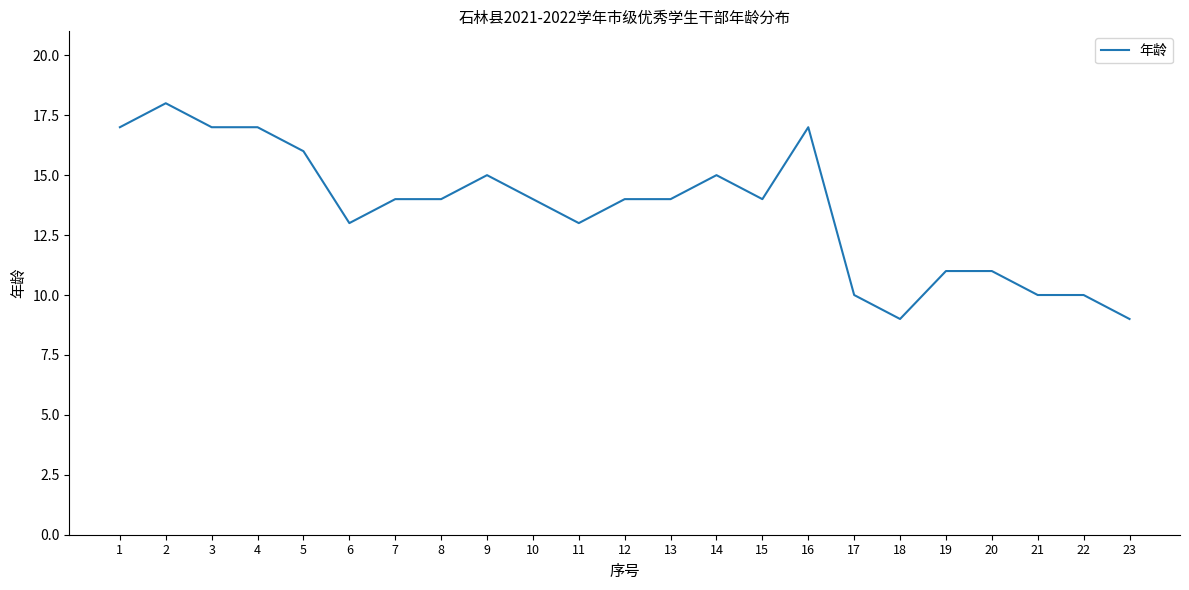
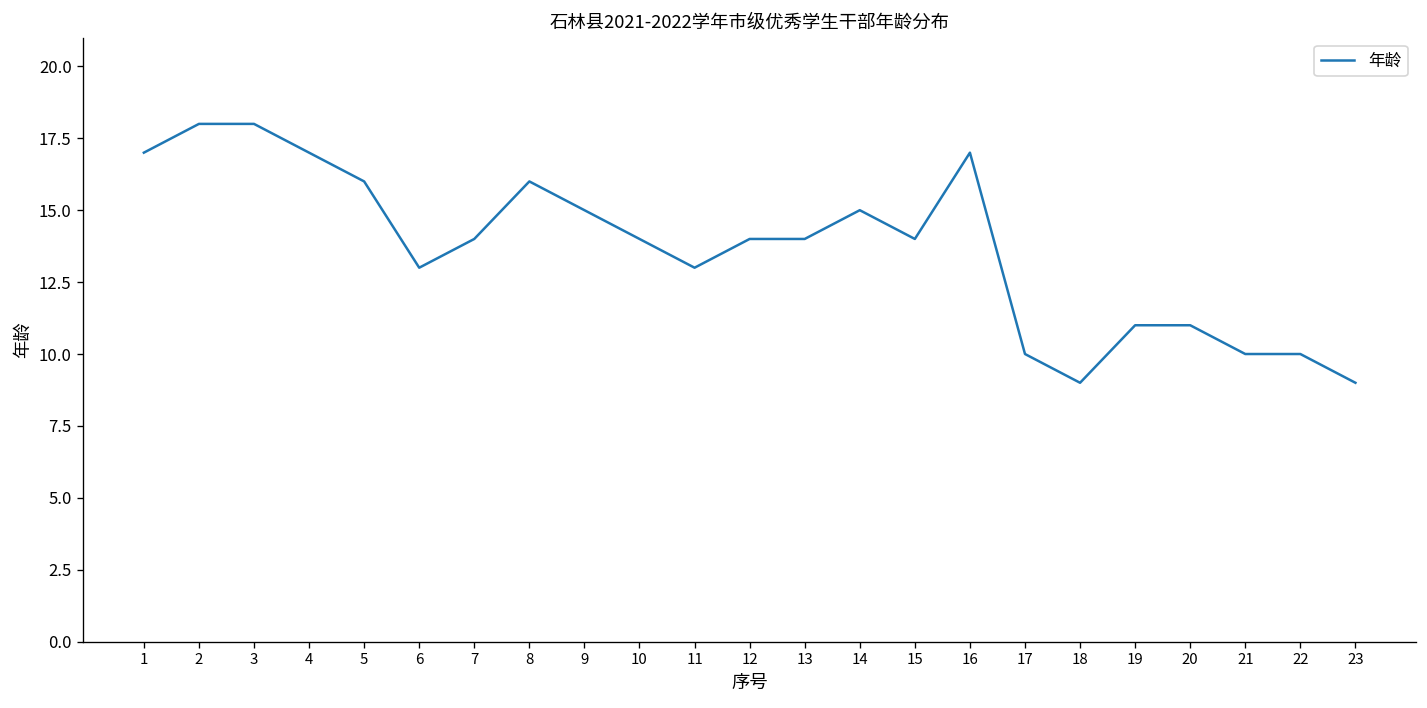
3: 17 -> 18
8: 14 -> 16
